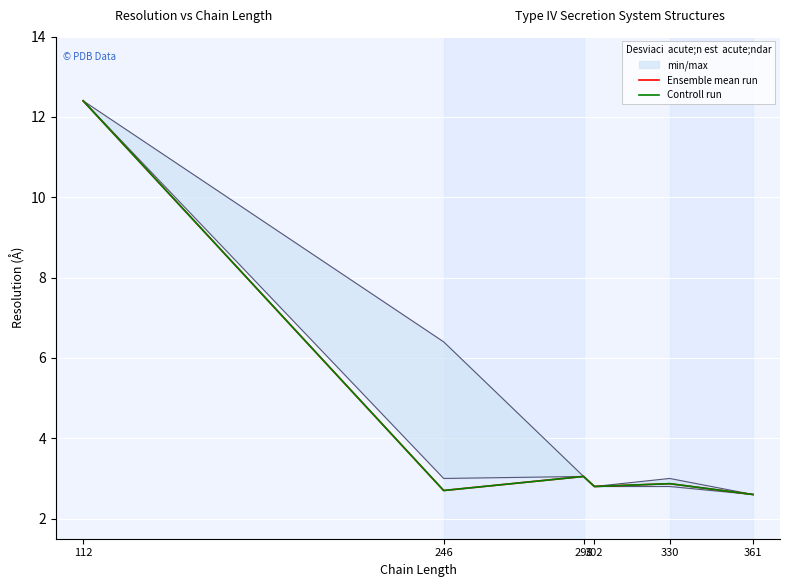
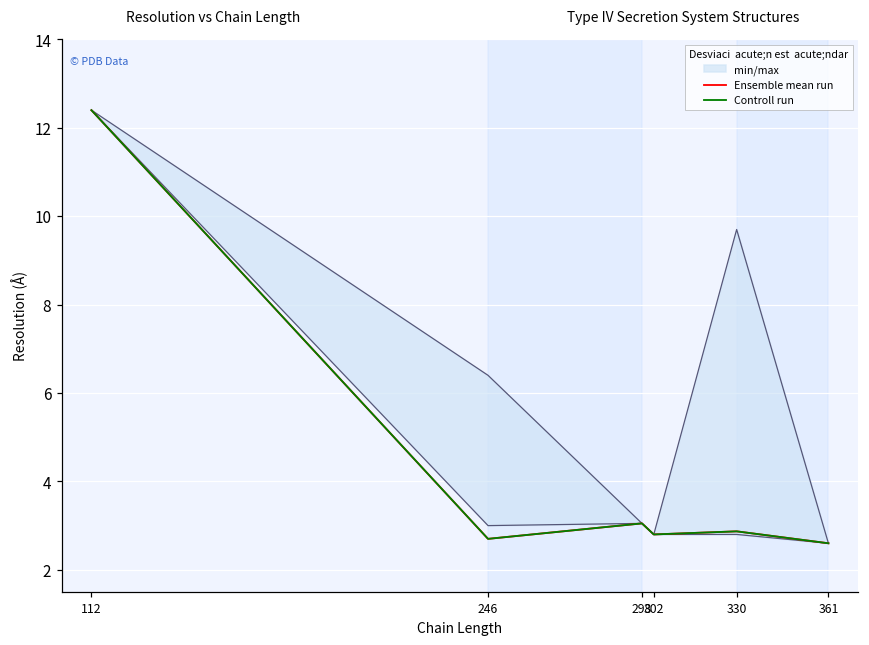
min/max, 330: 3.0 -> 9.7
